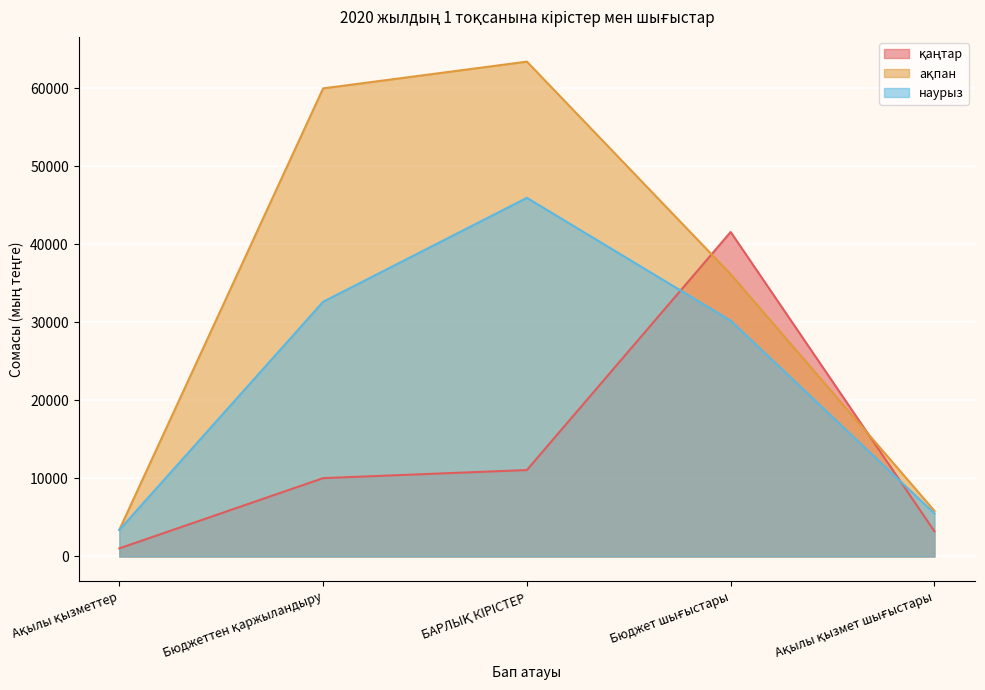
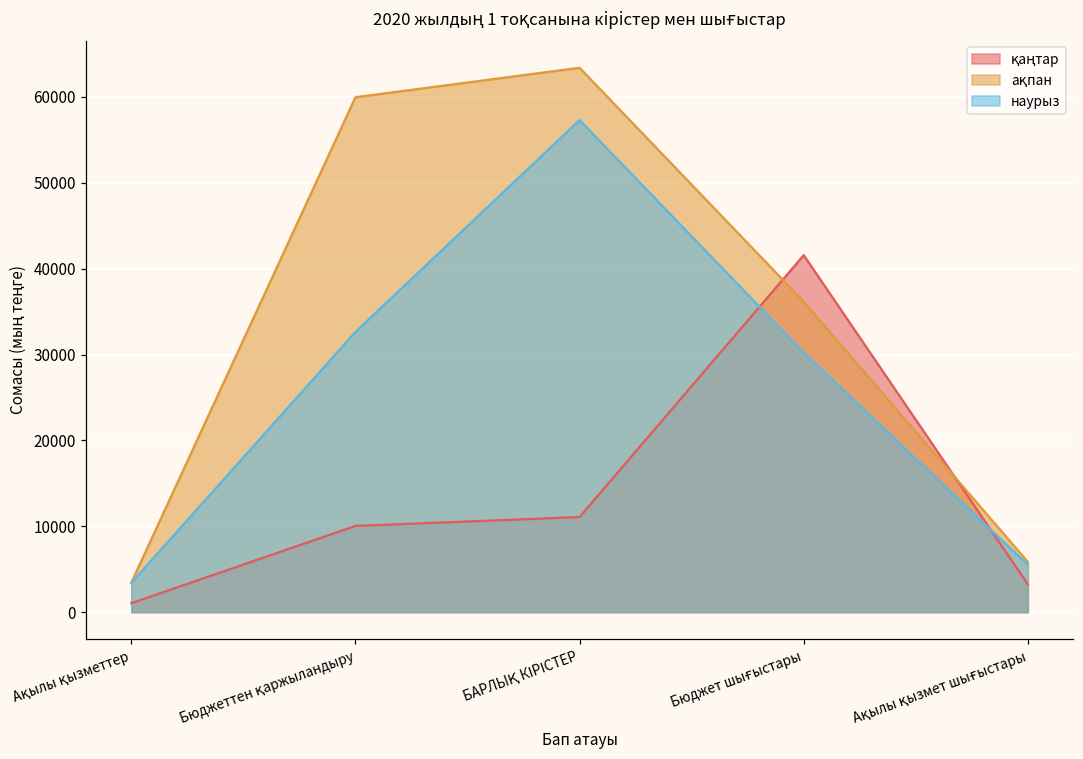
наурыз, БАРЛЫҚ КІРІСТЕР: 46000 -> 57000
